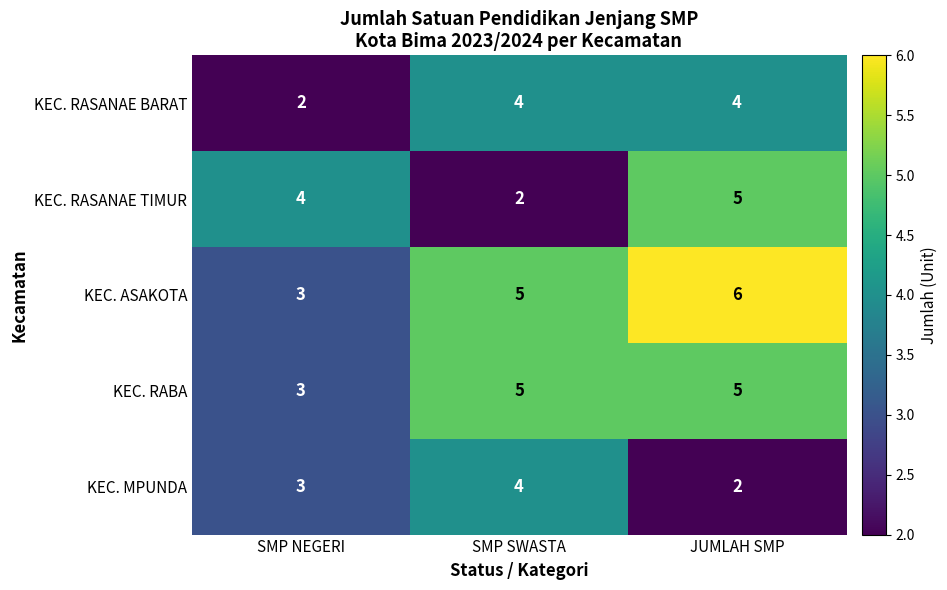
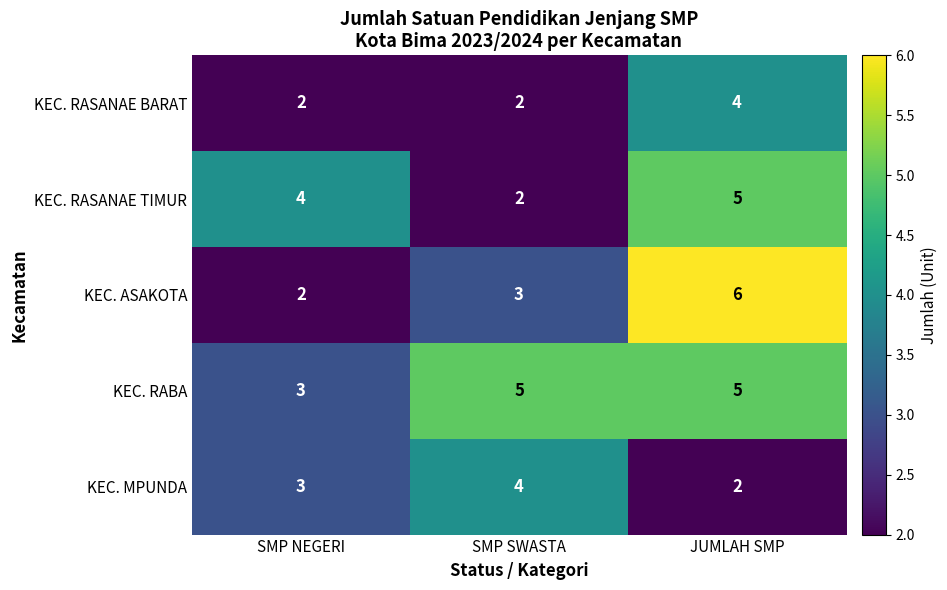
KEC. RASANAE BARAT, SMP SWASTA: 4 -> 2
KEC. ASAKOTA, SMP NEGERI: 3 -> 2
KEC. ASAKOTA, SMP SWASTA: 5 -> 3
